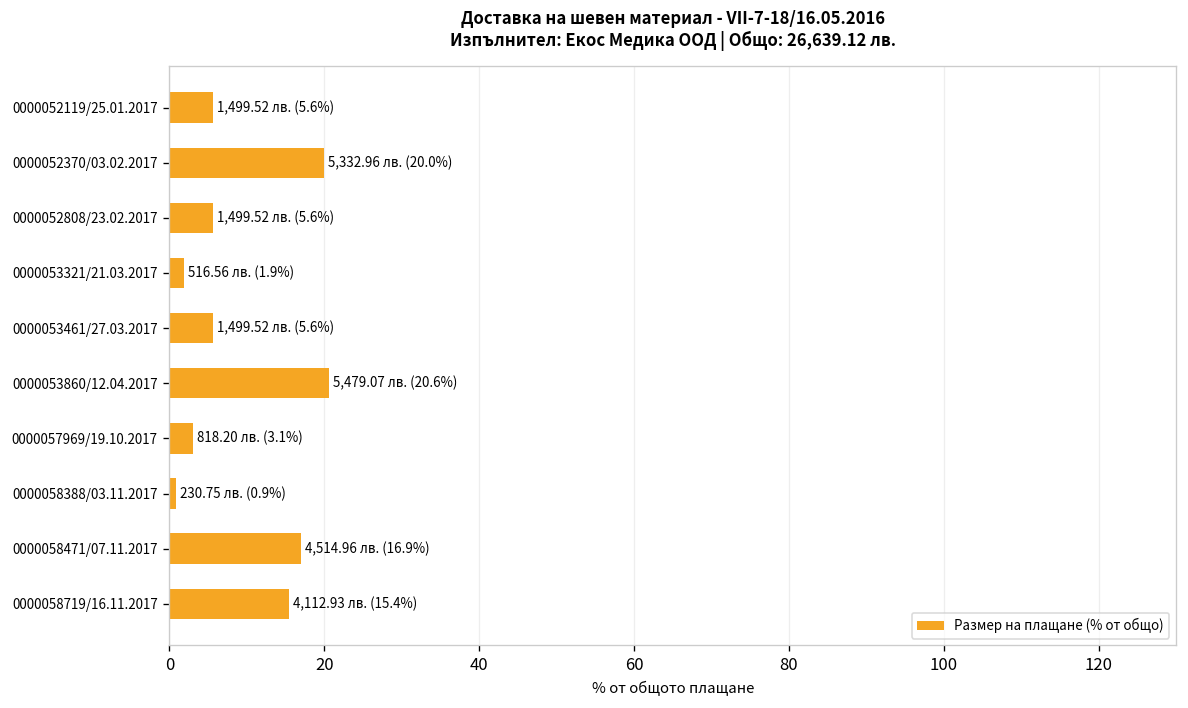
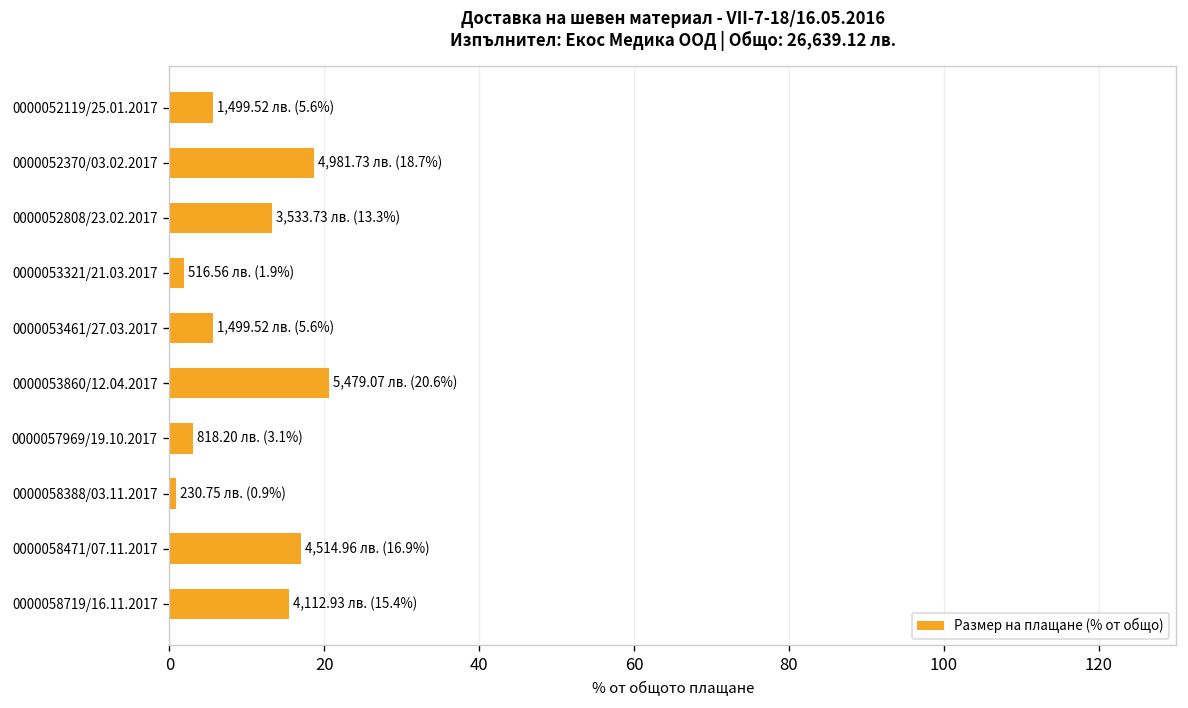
0000052370/03.02.2017: 5,332.96 лв. (20.0%) -> 4,981.73 лв. (18.7%)
0000052808/23.02.2017: 1,499.52 лв. (5.6%) -> 3,533.73 лв. (13.3%)
